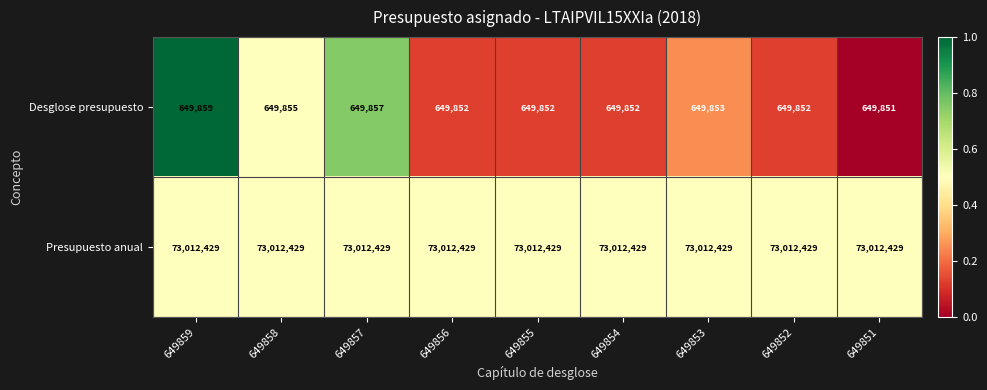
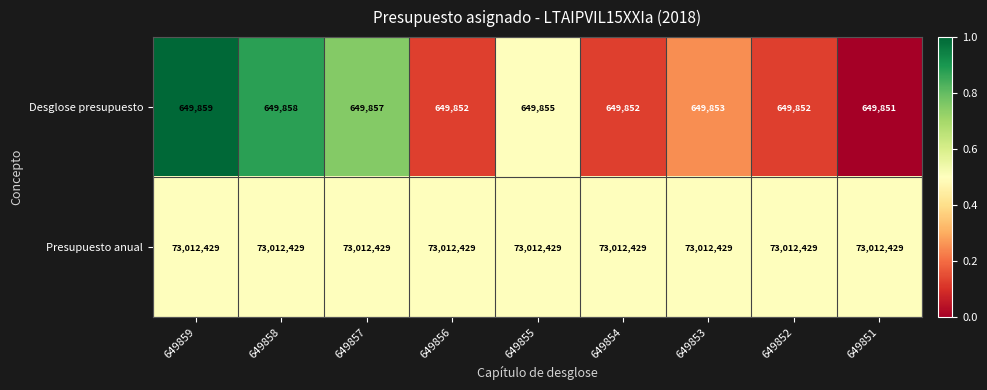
Desglose presupuesto, 649858: 649,855 -> 649,858
Desglose presupuesto, 649855: 649,852 -> 649,855
